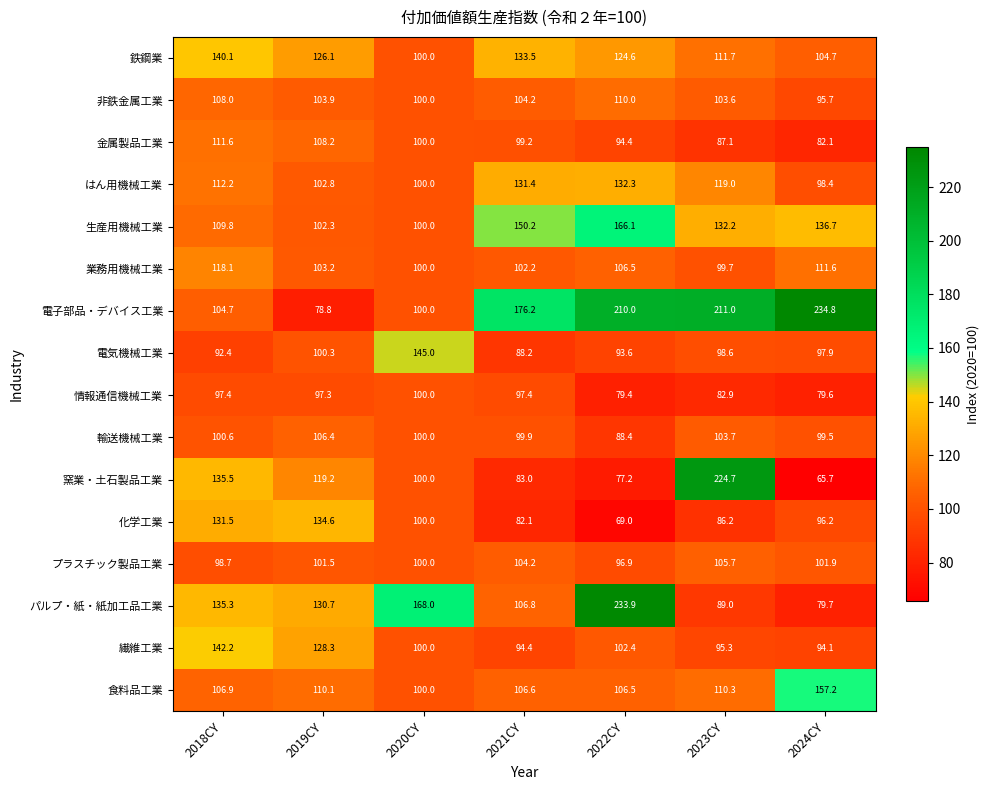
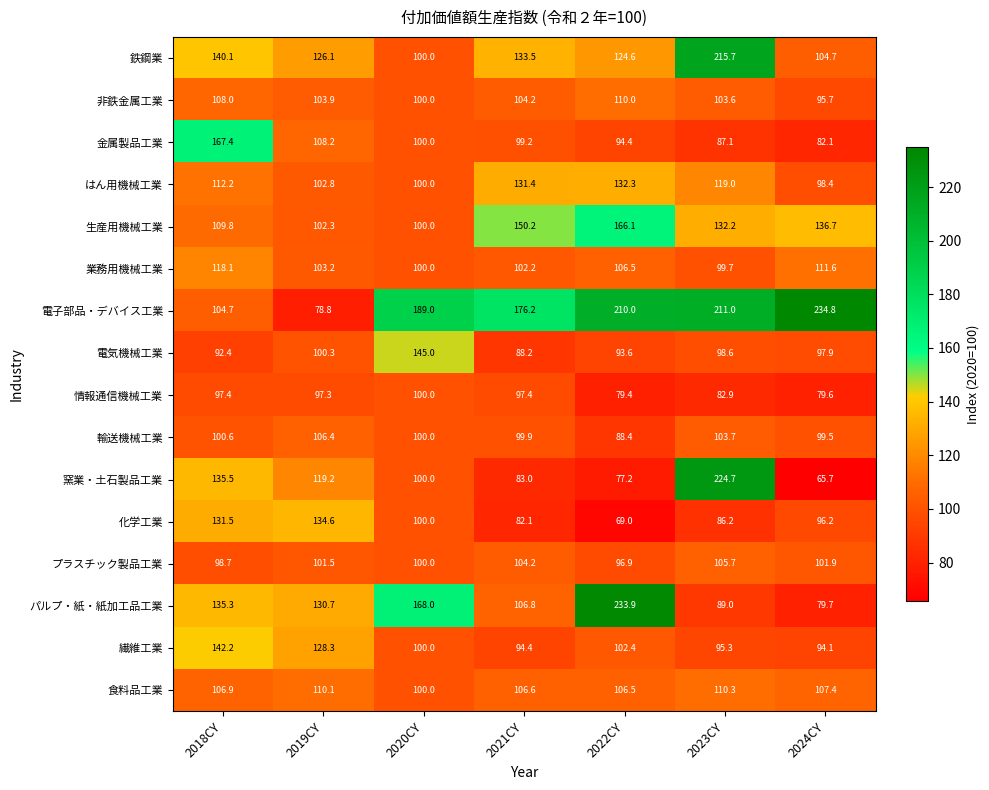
鉄鋼業, 2023CY: 111.7 -> 215.7
金属製品工業, 2018CY: 111.6 -> 167.4
電子部品・デバイス工業, 2020CY: 100.0 -> 189.0
食料品工業, 2024CY: 157.2 -> 107.4
